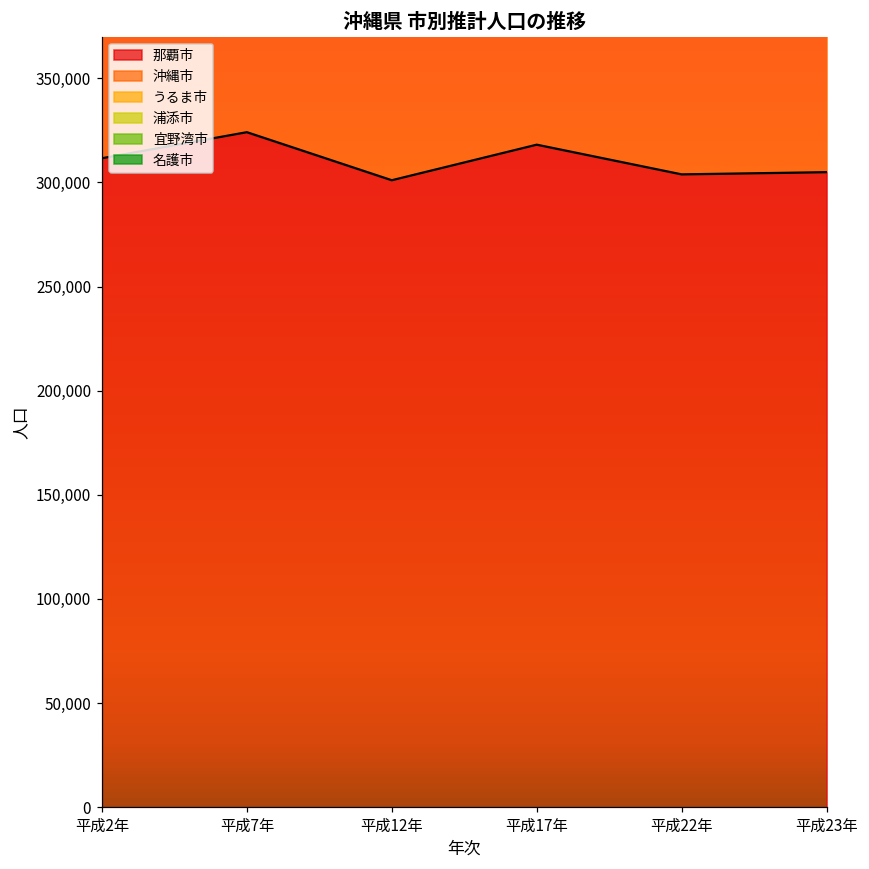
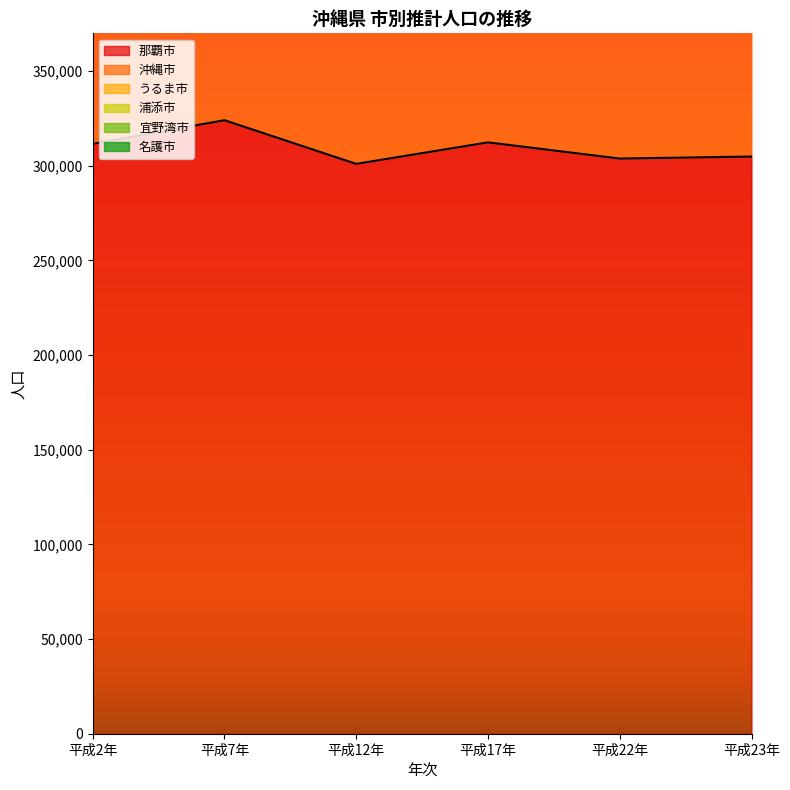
那覇市, 平成17年: 318,000 -> 312,000
